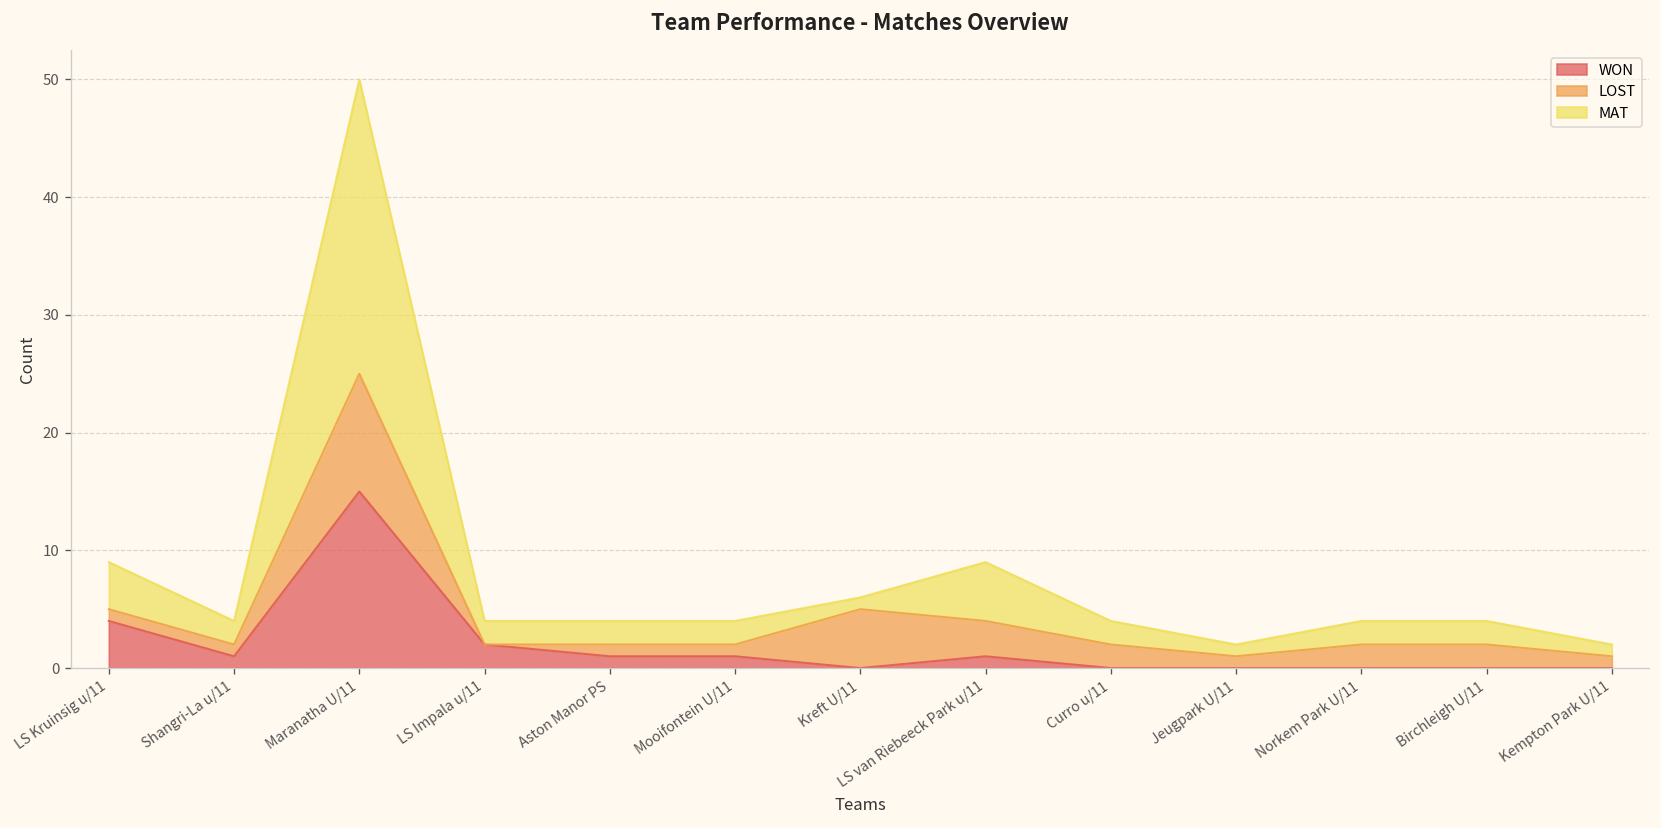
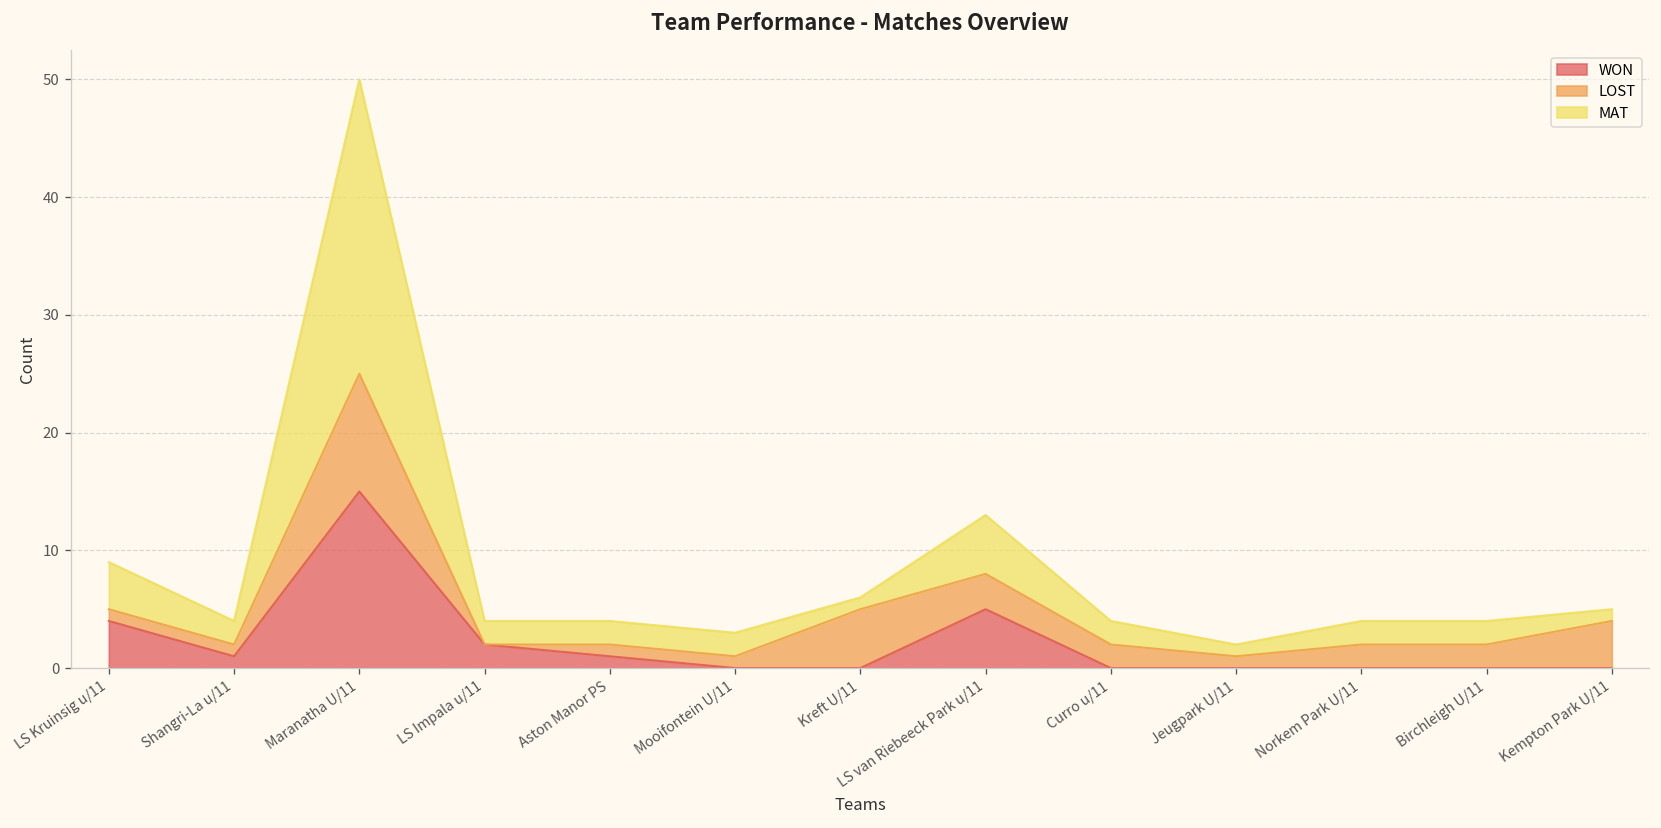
WON, Mooifontein U/11: 1 -> 0
WON, LS van Riebeeck Park u/11: 1 -> 5
LOST, Kempton Park U/11: 1 -> 4
